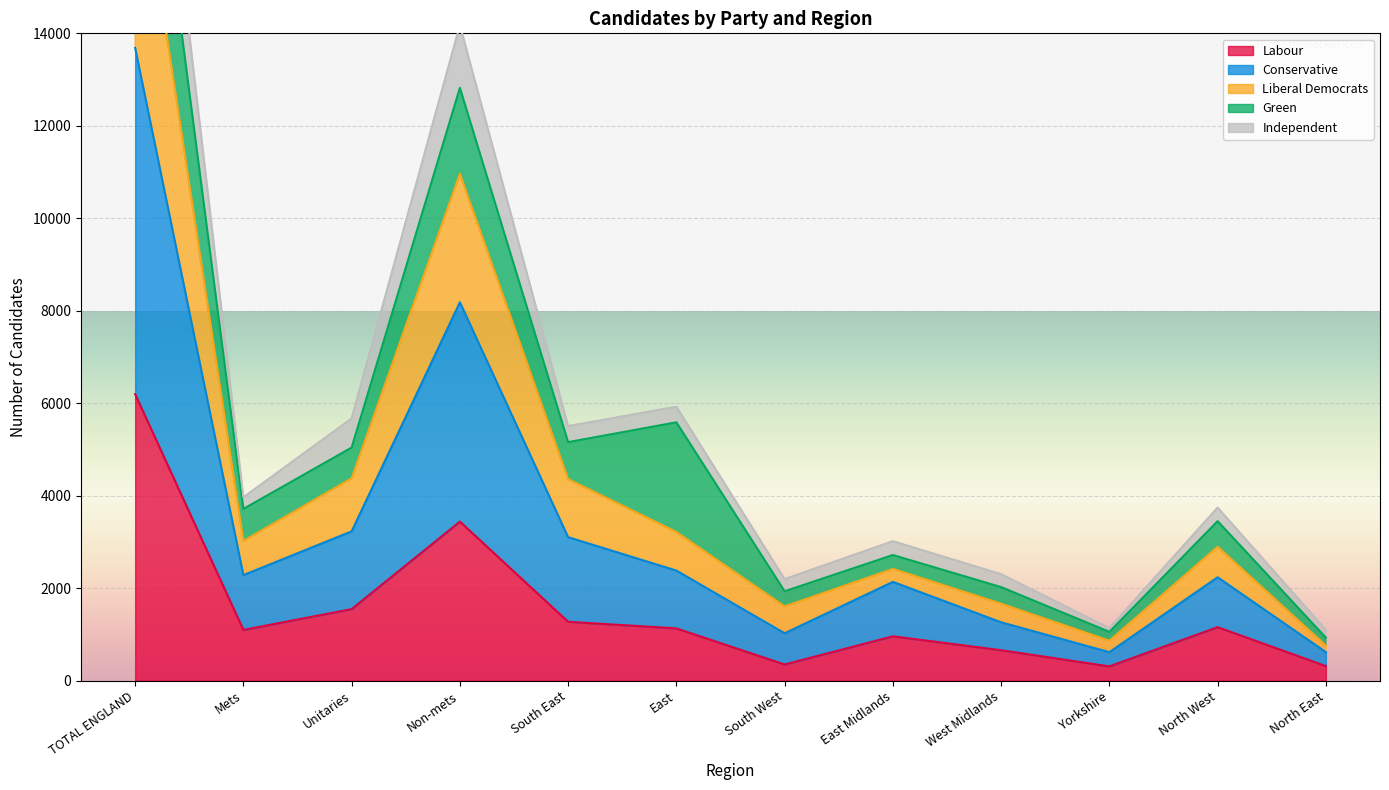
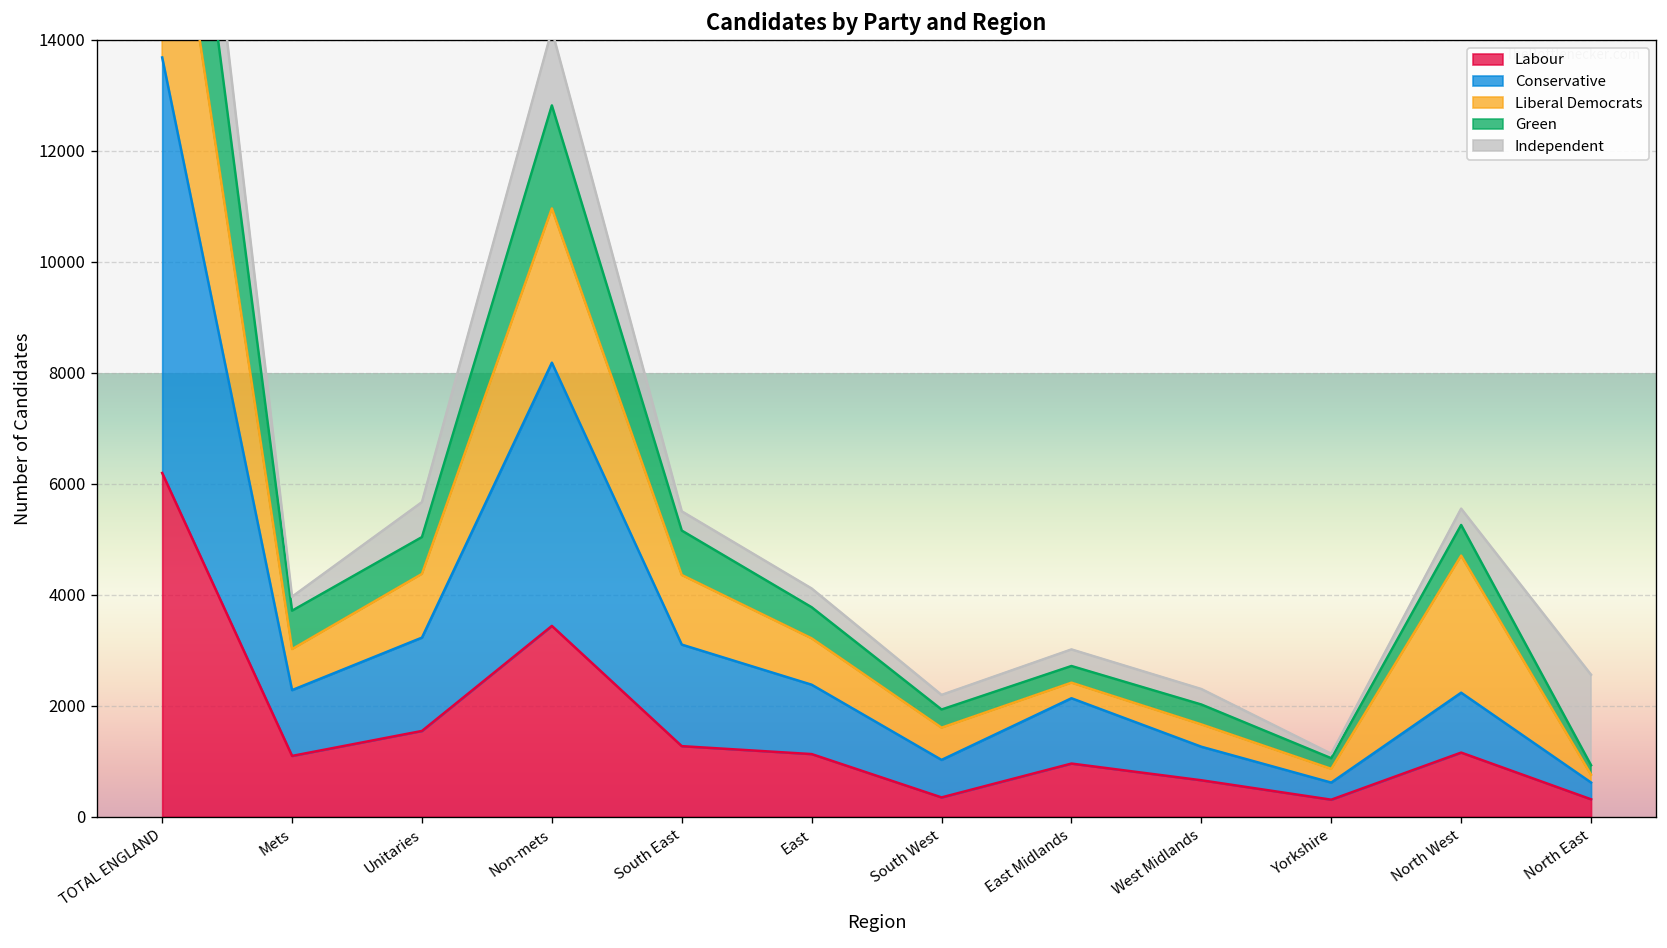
Green, East: 2400 -> 600
Liberal Democrats, North West: 700 -> 2500
Independent, North East: 200 -> 1600
